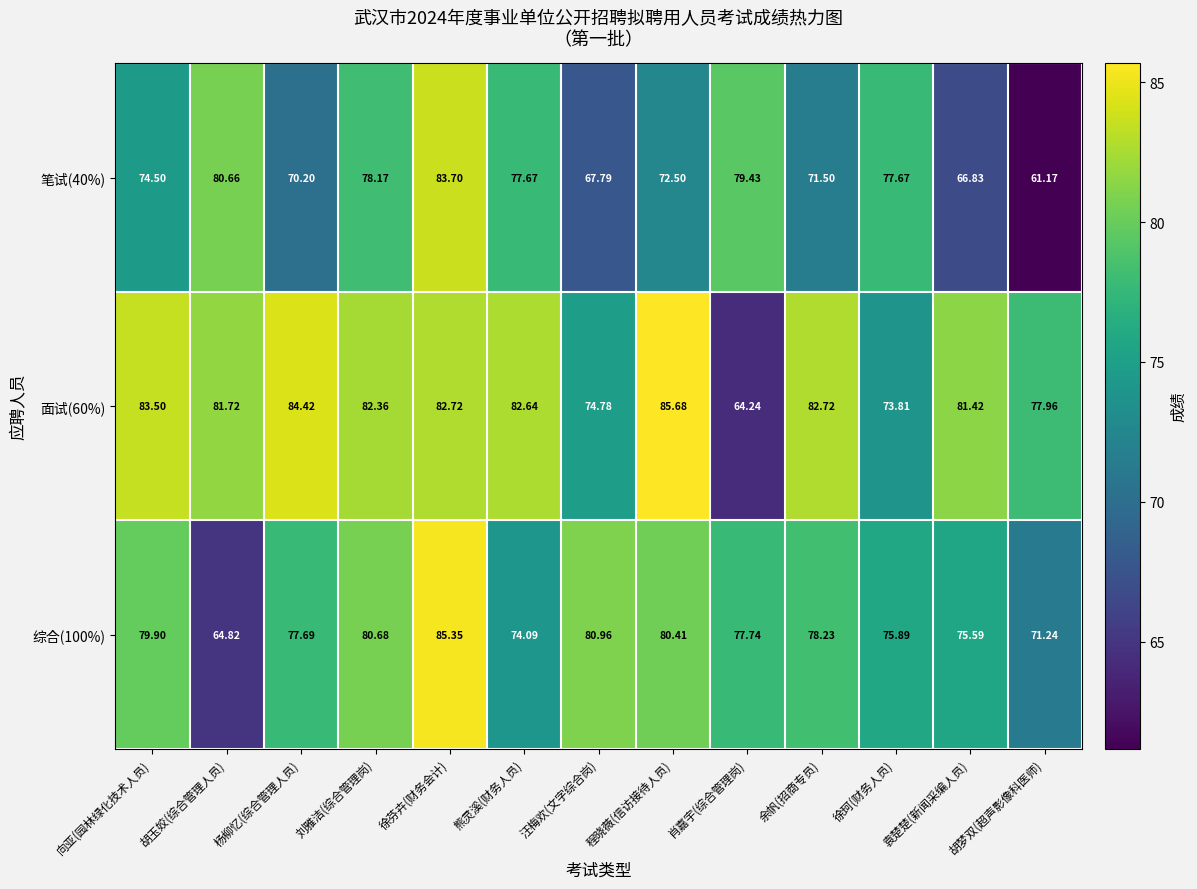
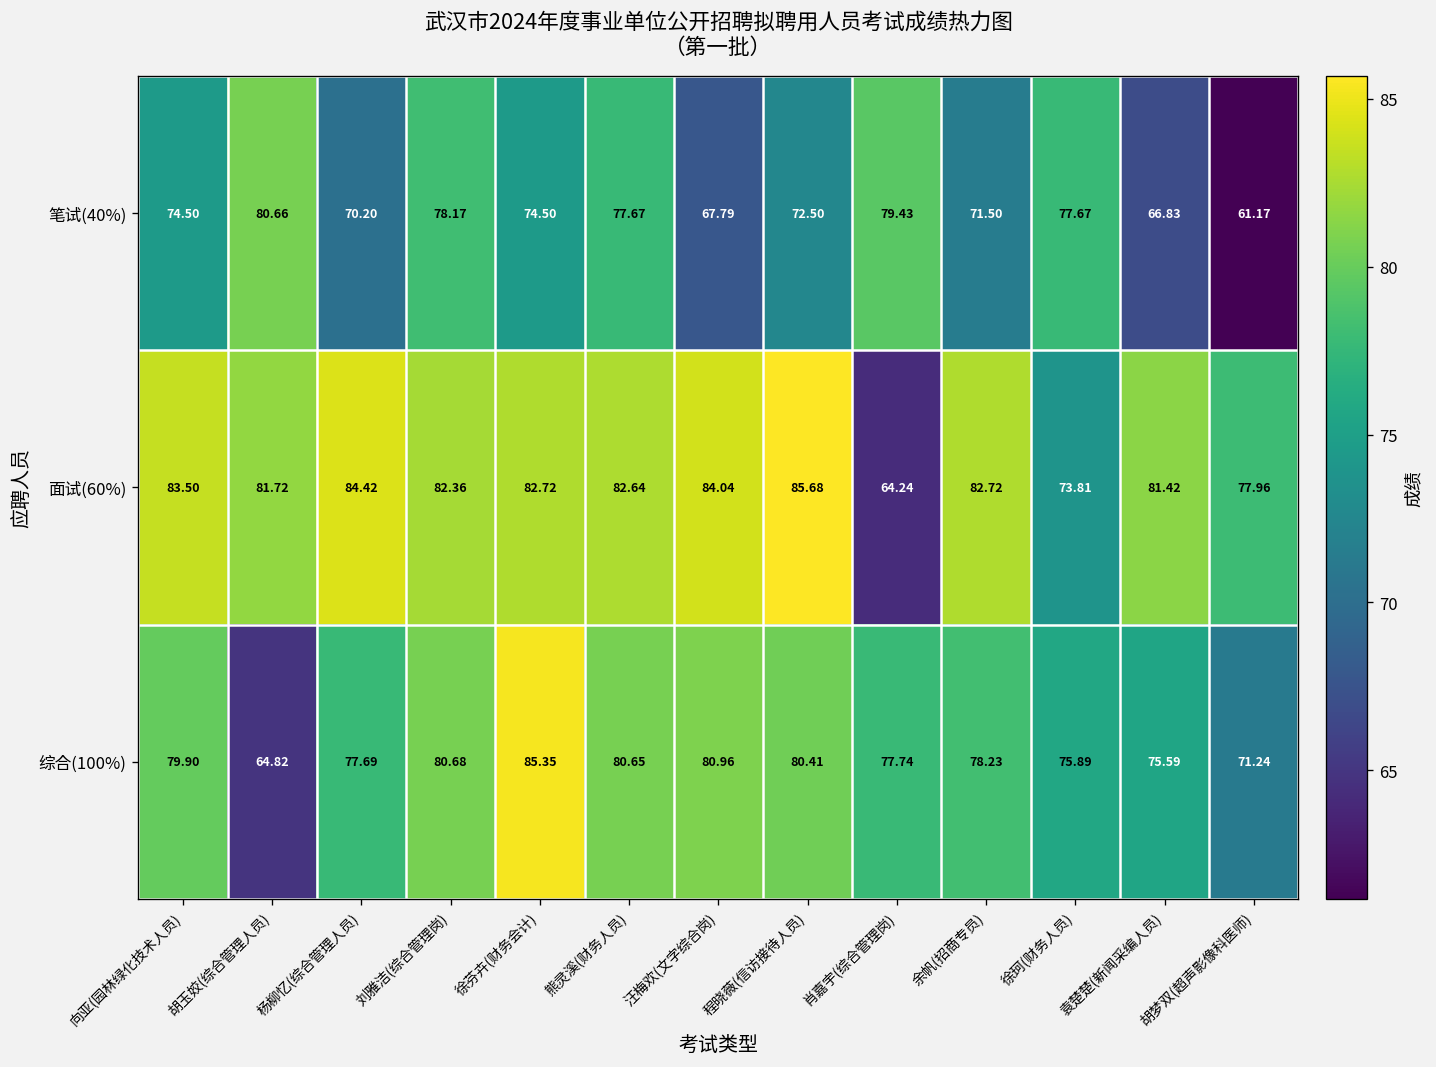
笔试(40%), 徐芬卉(财务会计): 83.70 -> 74.50
面试(60%), 汪梅欢(文字综合岗): 74.78 -> 84.04
综合(100%), 熊灵溪(财务人员): 74.09 -> 80.65
